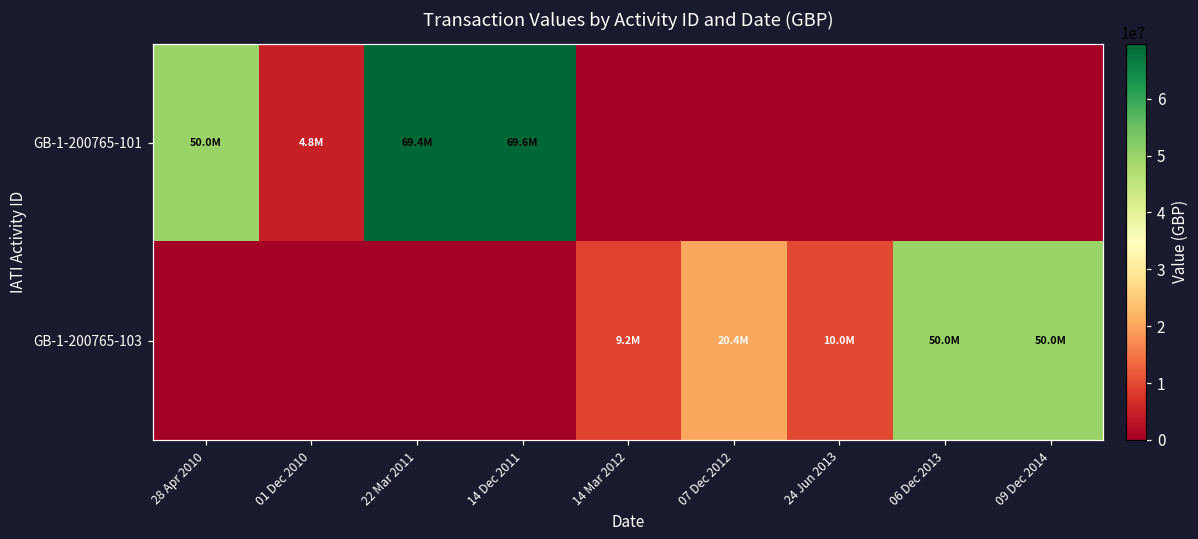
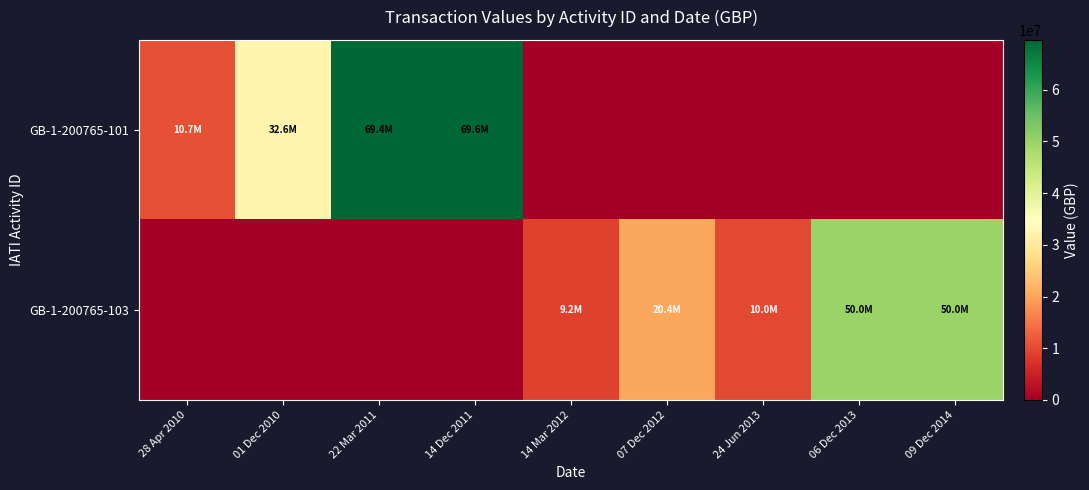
GB-1-200765-101, 28 Apr 2010: 50.0M -> 10.7M
GB-1-200765-101, 01 Dec 2010: 4.8M -> 32.6M
